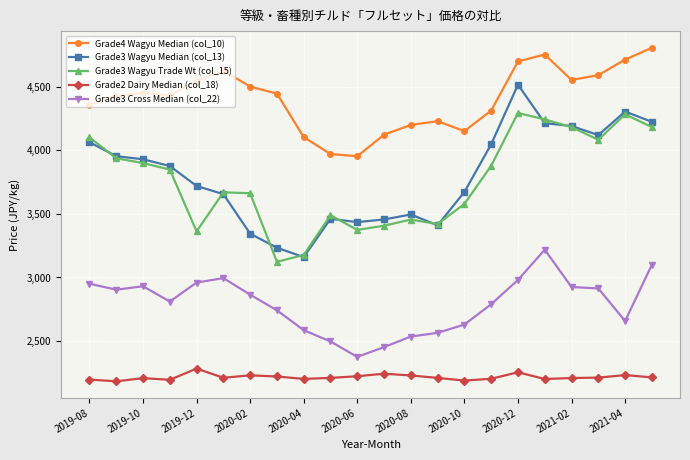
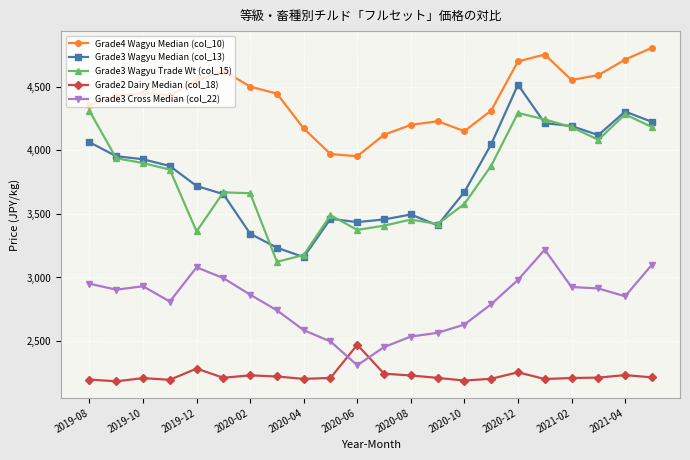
Grade3 Wagyu Trade Wt (col_15), 2019-08: 4,100 -> 4,310
Grade3 Cross Median (col_22), 2019-12: 2,960 -> 3,080
Grade4 Wagyu Median (col_10), 2020-04: 4,100 -> 4,170
Grade2 Dairy Median (col_18), 2020-06: 2,220 -> 2,470
Grade3 Cross Median (col_22), 2020-06: 2,380 -> 2,310
Grade3 Cross Median (col_22), 2021-04: 2,660 -> 2,850
